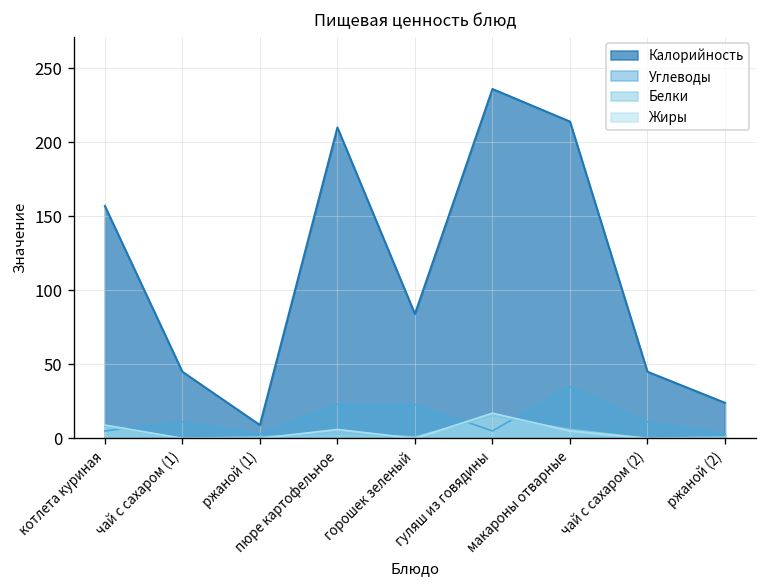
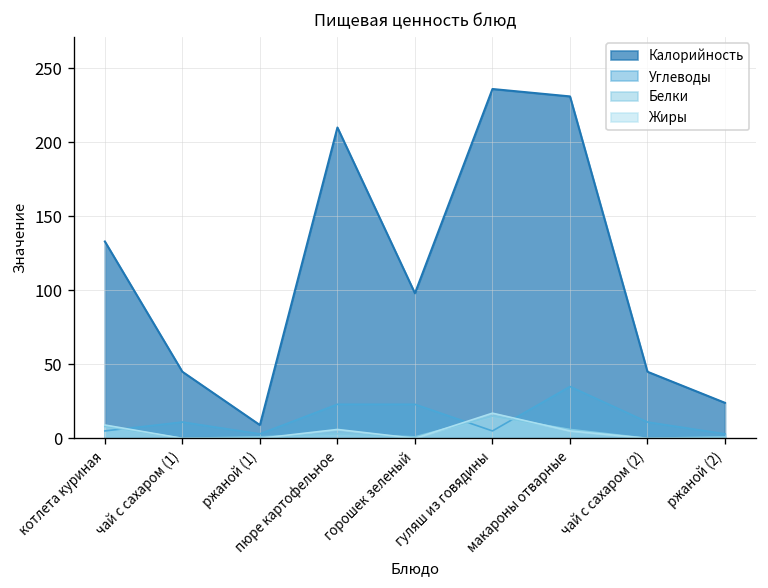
Калорийность, котлета куриная: 157 -> 133
Калорийность, горошек зеленый: 84 -> 98
Калорийность, макароны отварные: 214 -> 231
